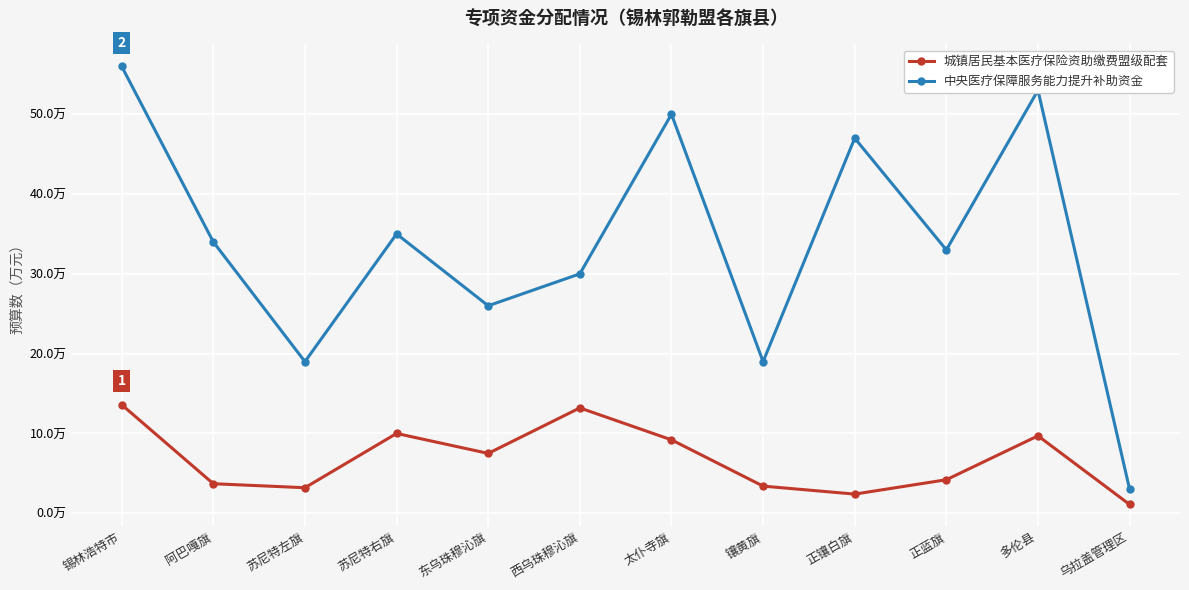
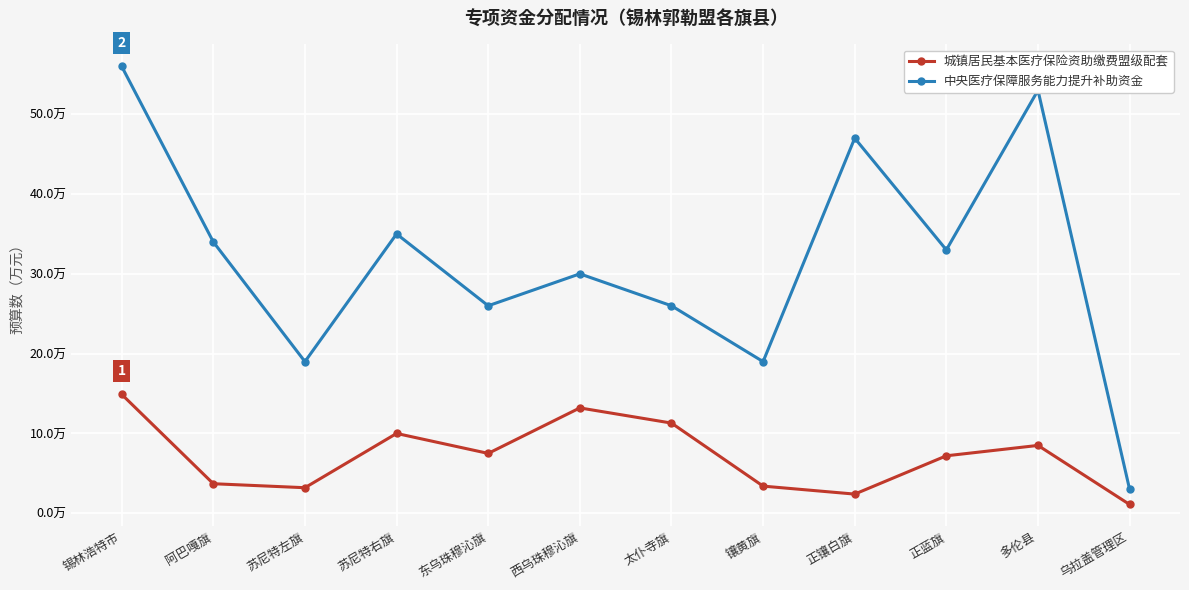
城镇居民基本医疗保险资助缴费盟级配套, 锡林浩特市: 14万 -> 15万
城镇居民基本医疗保险资助缴费盟级配套, 太仆寺旗: 9万 -> 11万
中央医疗保障服务能力提升补助资金, 太仆寺旗: 50万 -> 26万
城镇居民基本医疗保险资助缴费盟级配套, 正蓝旗: 4万 -> 7万
城镇居民基本医疗保险资助缴费盟级配套, 多伦县: 10万 -> 9万
